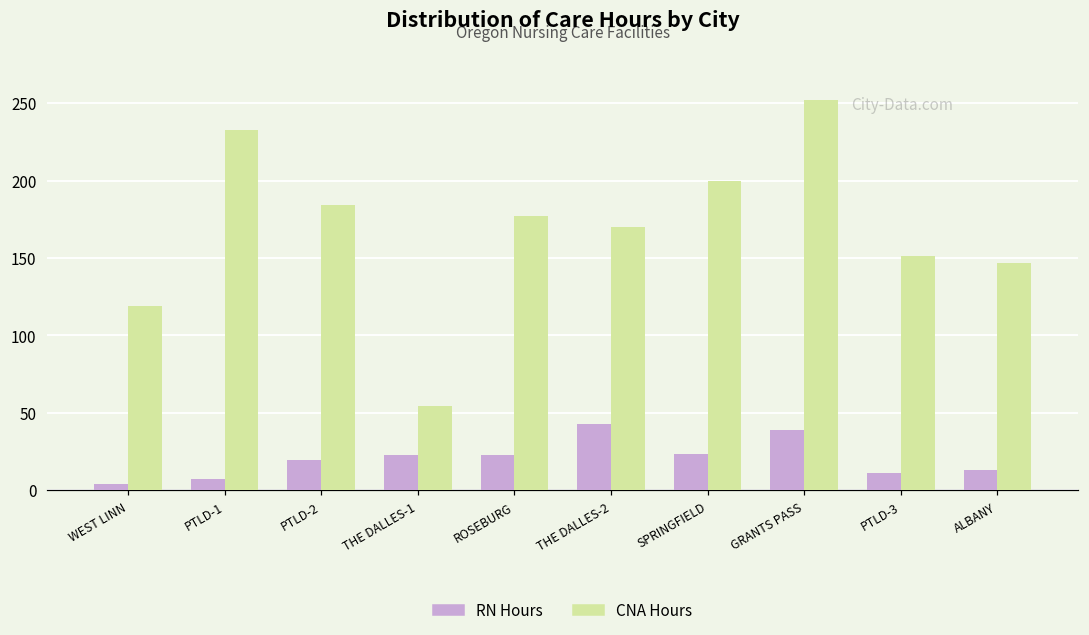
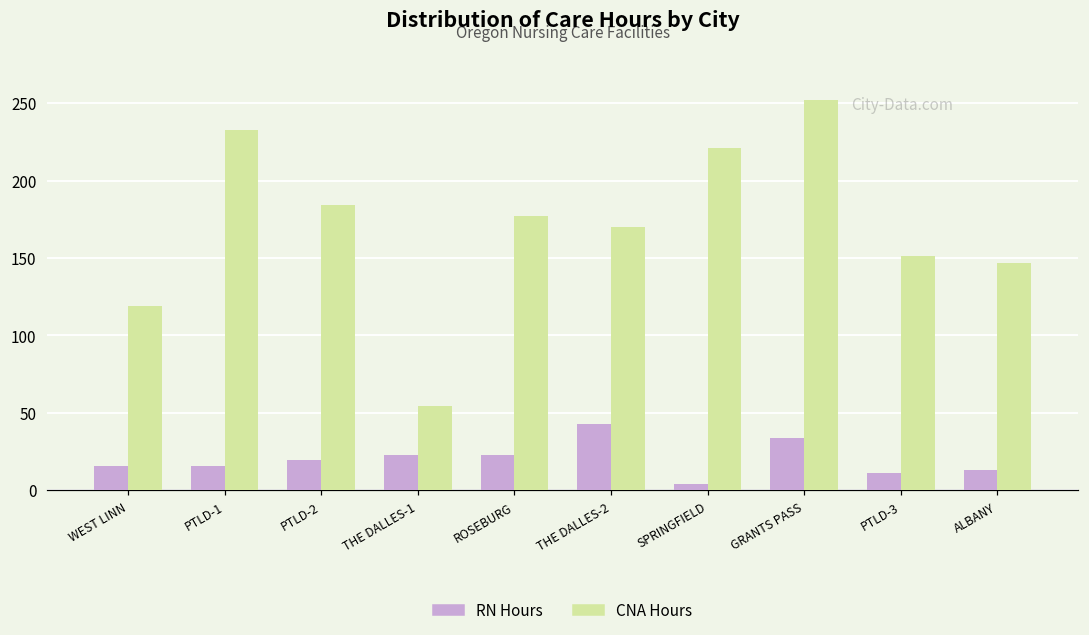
RN Hours, WEST LINN: 4 -> 16
RN Hours, PTLD-1: 7 -> 15
RN Hours, SPRINGFIELD: 23 -> 4
CNA Hours, SPRINGFIELD: 200 -> 221
RN Hours, GRANTS PASS: 39 -> 33
